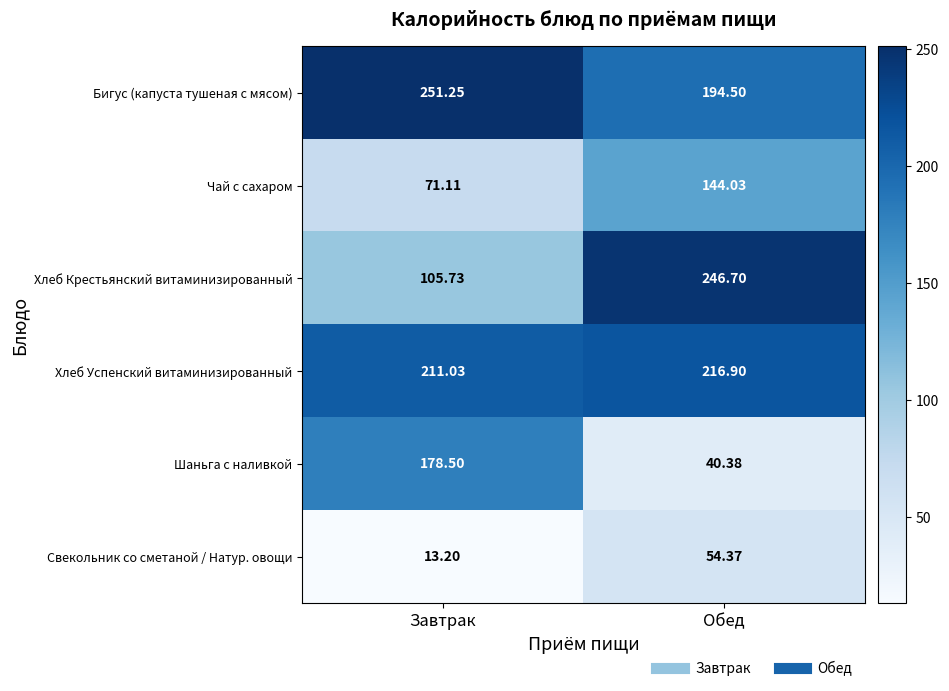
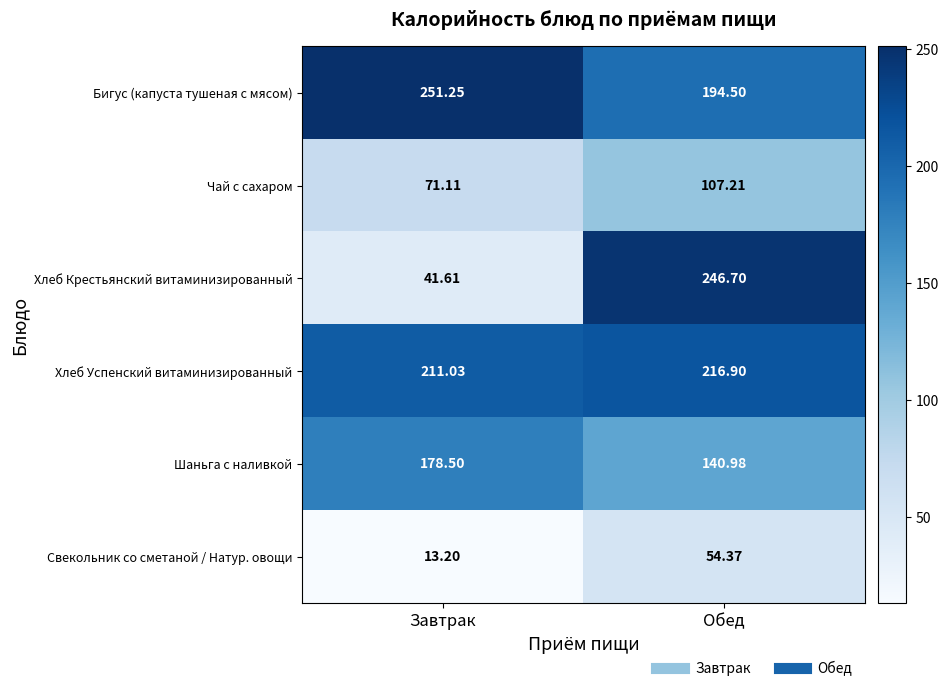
Чай с сахаром, Обед: 144.03 -> 107.21
Хлеб Крестьянский витаминизированный, Завтрак: 105.73 -> 41.61
Шаньга с наливкой, Обед: 40.38 -> 140.98
